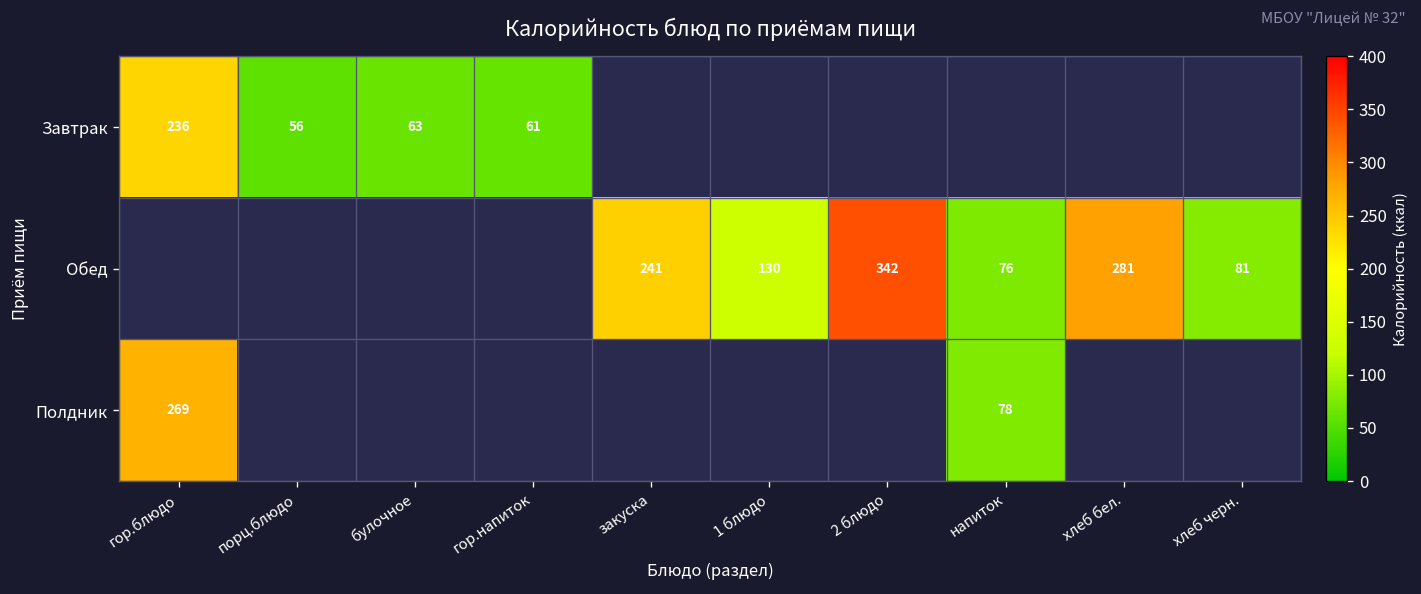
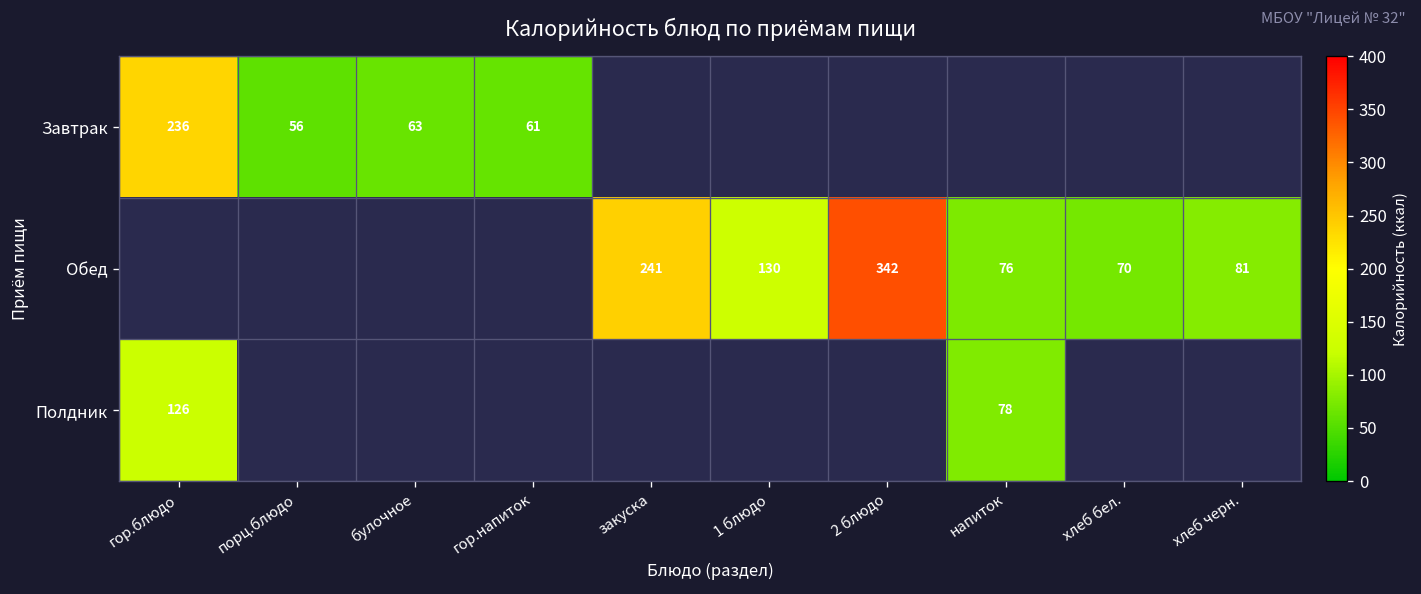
Обед, хлеб бел.: 281 -> 70
Полдник, гор.блюдо: 269 -> 126
